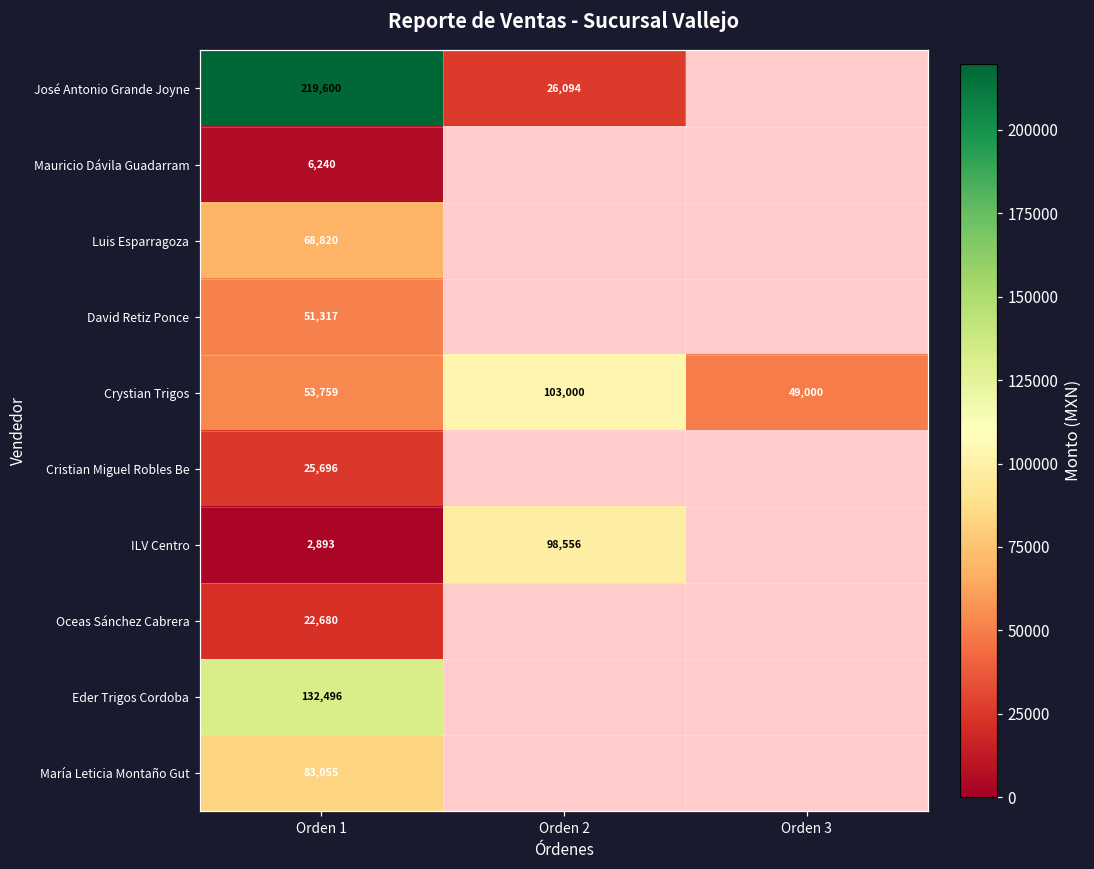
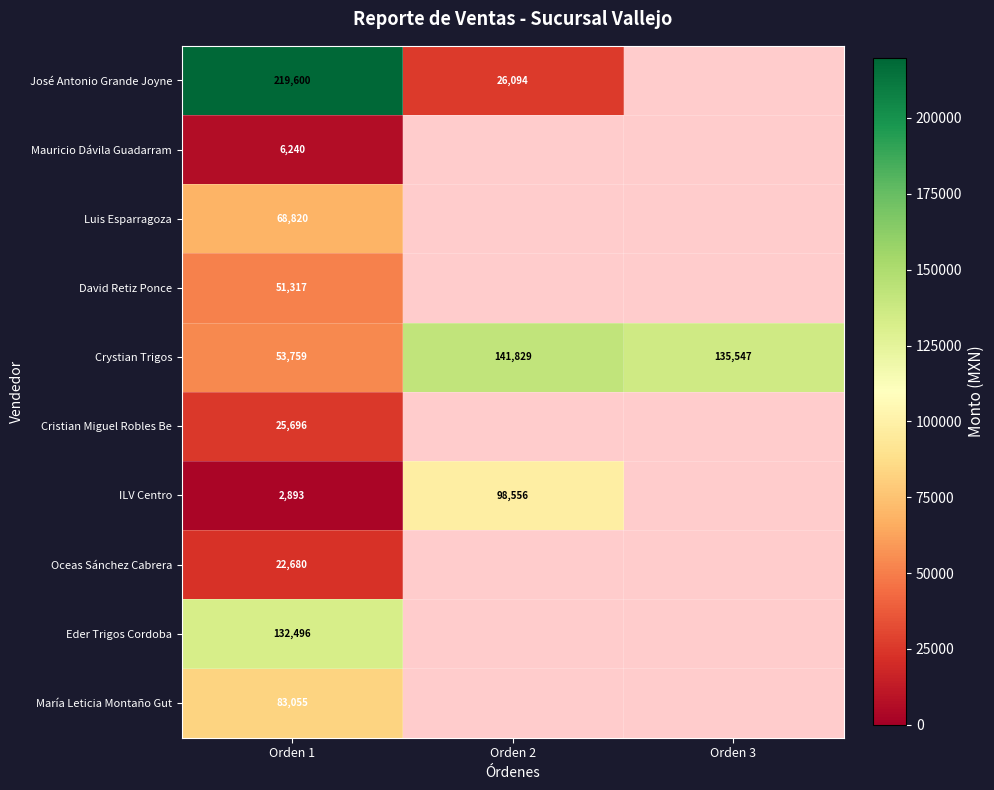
Crystian Trigos, Orden 2: 103,000 -> 141,829
Crystian Trigos, Orden 3: 49,000 -> 135,547
